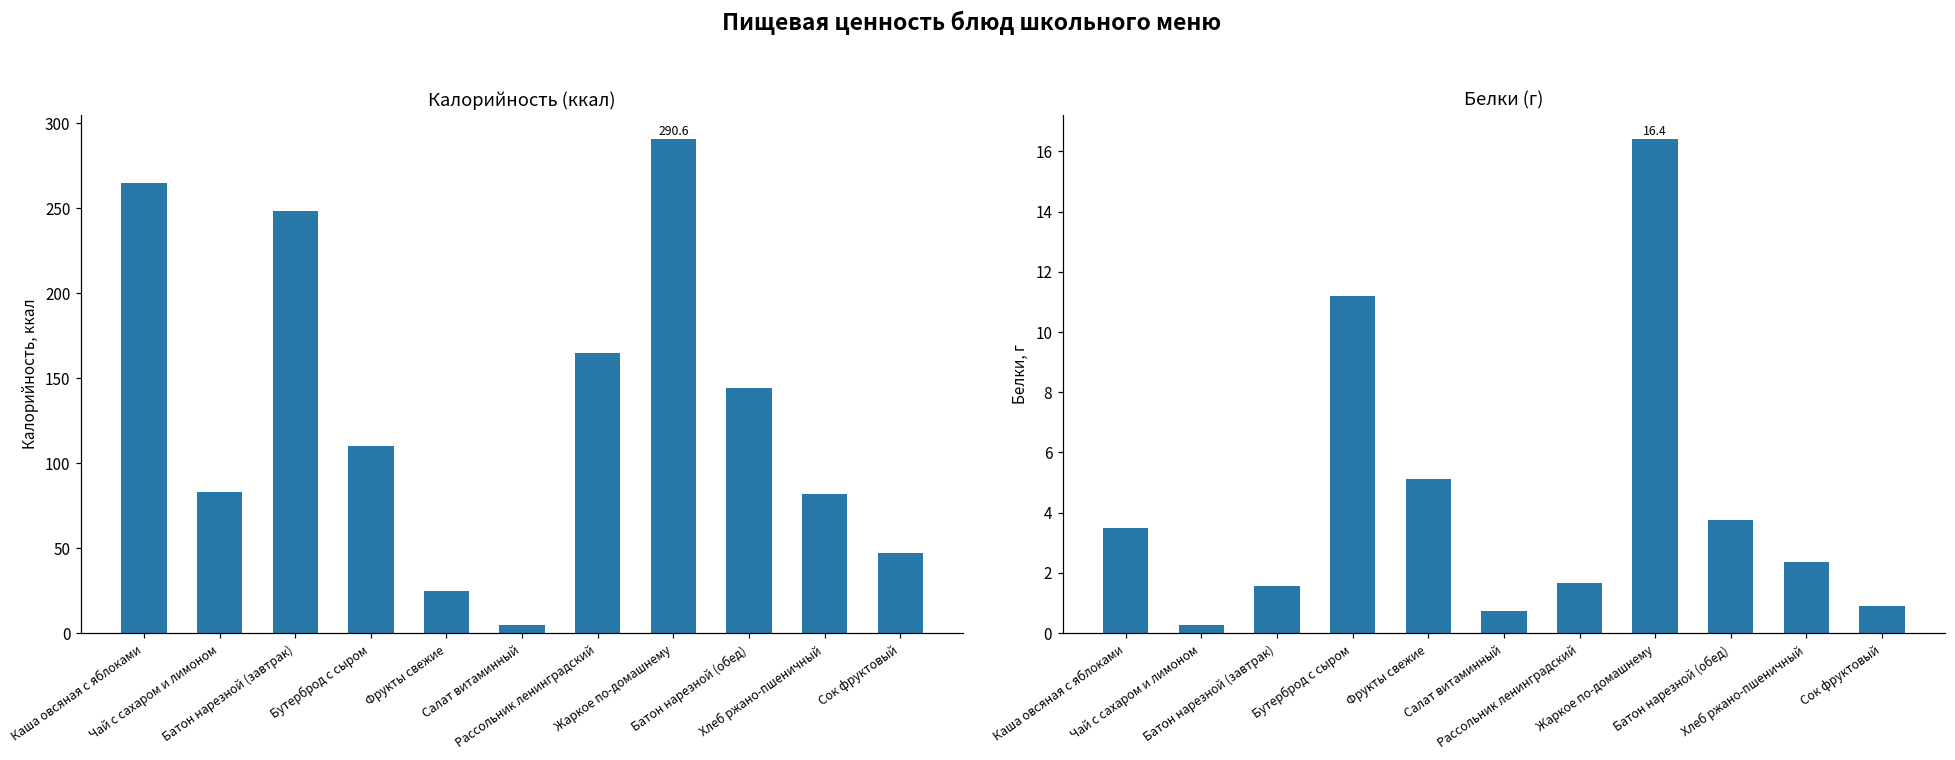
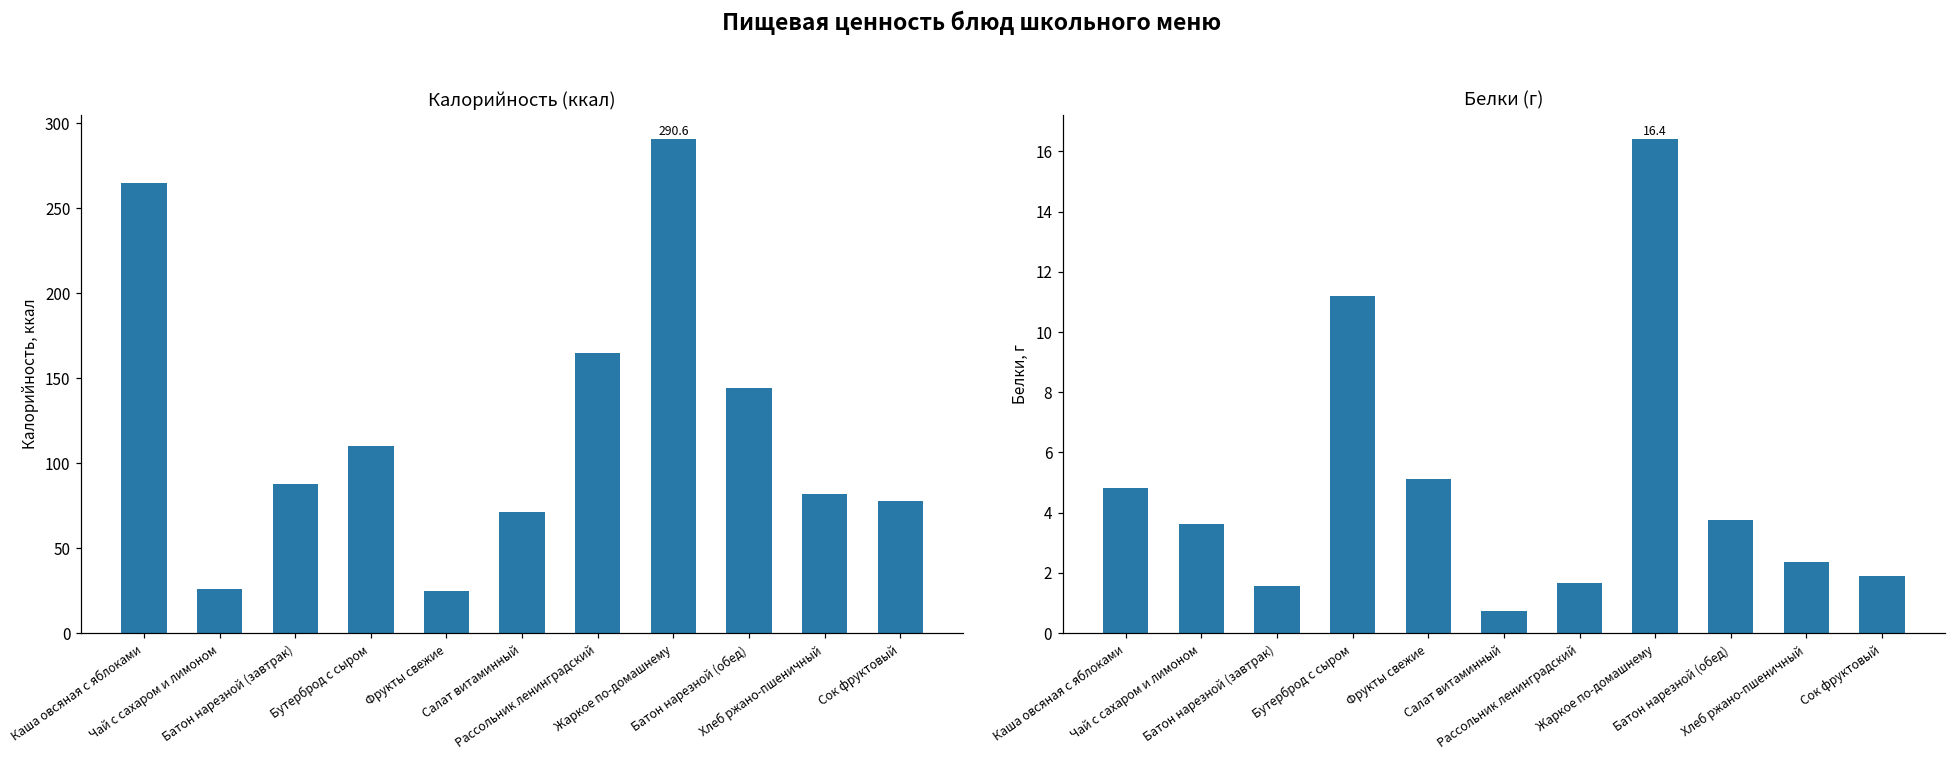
Калорийность (ккал), Чай с сахаром и лимоном: 83 -> 26
Калорийность (ккал), Батон нарезной (завтрак): 248 -> 88
Калорийность (ккал), Салат витаминный: 5 -> 71
Калорийность (ккал), Сок фруктовый: 47 -> 77
Белки (г), Каша овсяная с яблоками: 3.5 -> 4.8
Белки (г), Чай с сахаром и лимоном: 0.3 -> 3.6
Белки (г), Сок фруктовый: 0.9 -> 1.9
